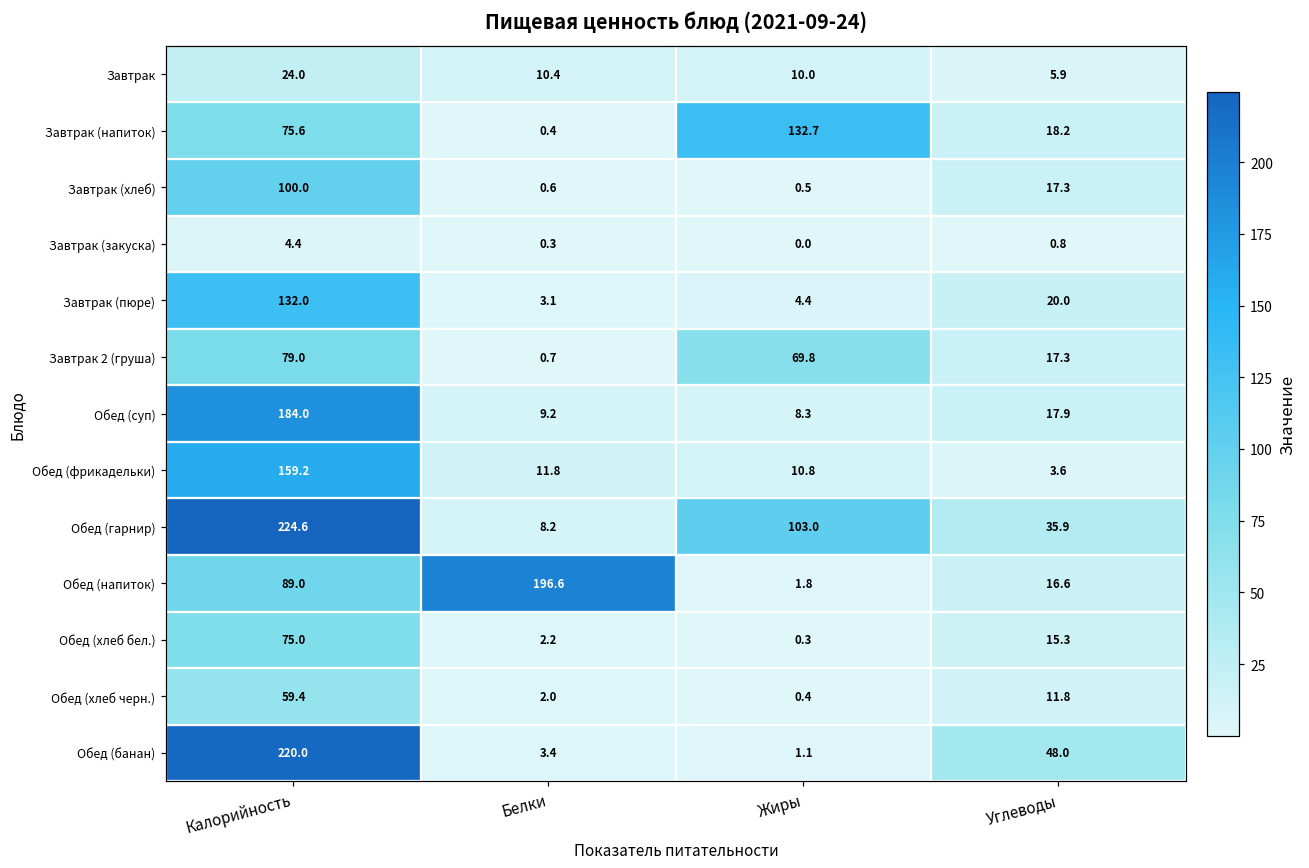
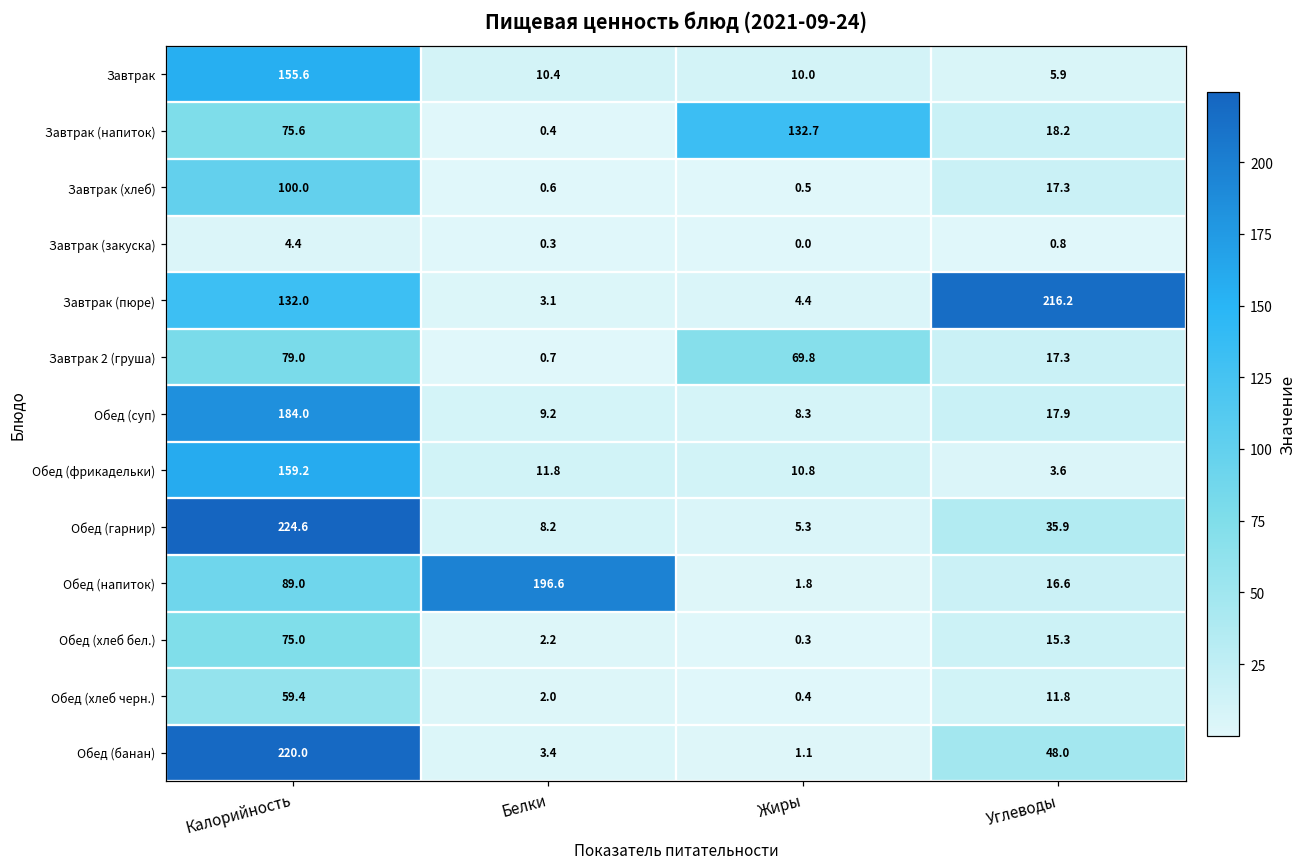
Завтрак, Калорийность: 24.0 -> 155.6
Завтрак (пюре), Углеводы: 20.0 -> 216.2
Обед (гарнир), Жиры: 103.0 -> 5.3
